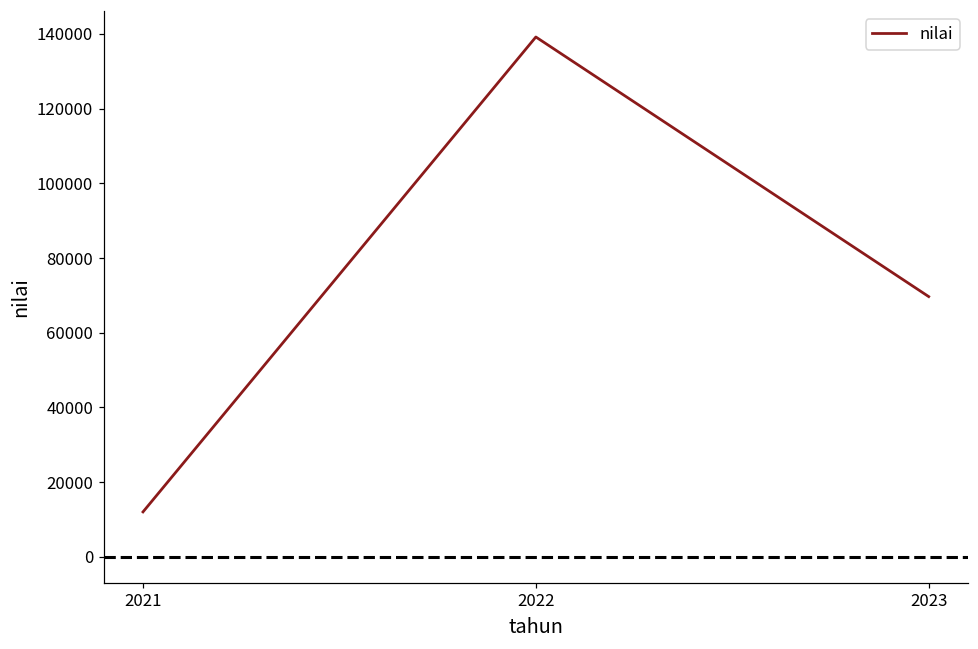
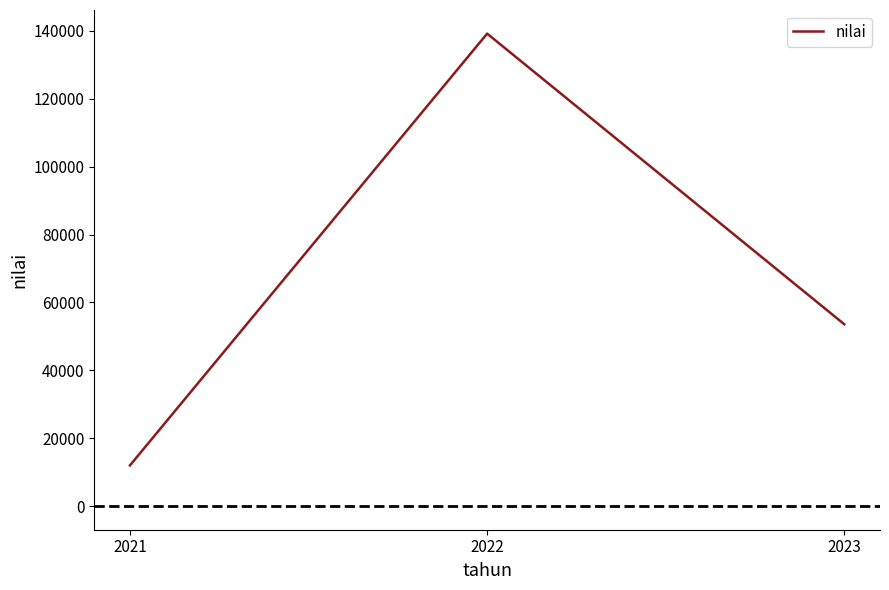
2023: 70000 -> 54000
